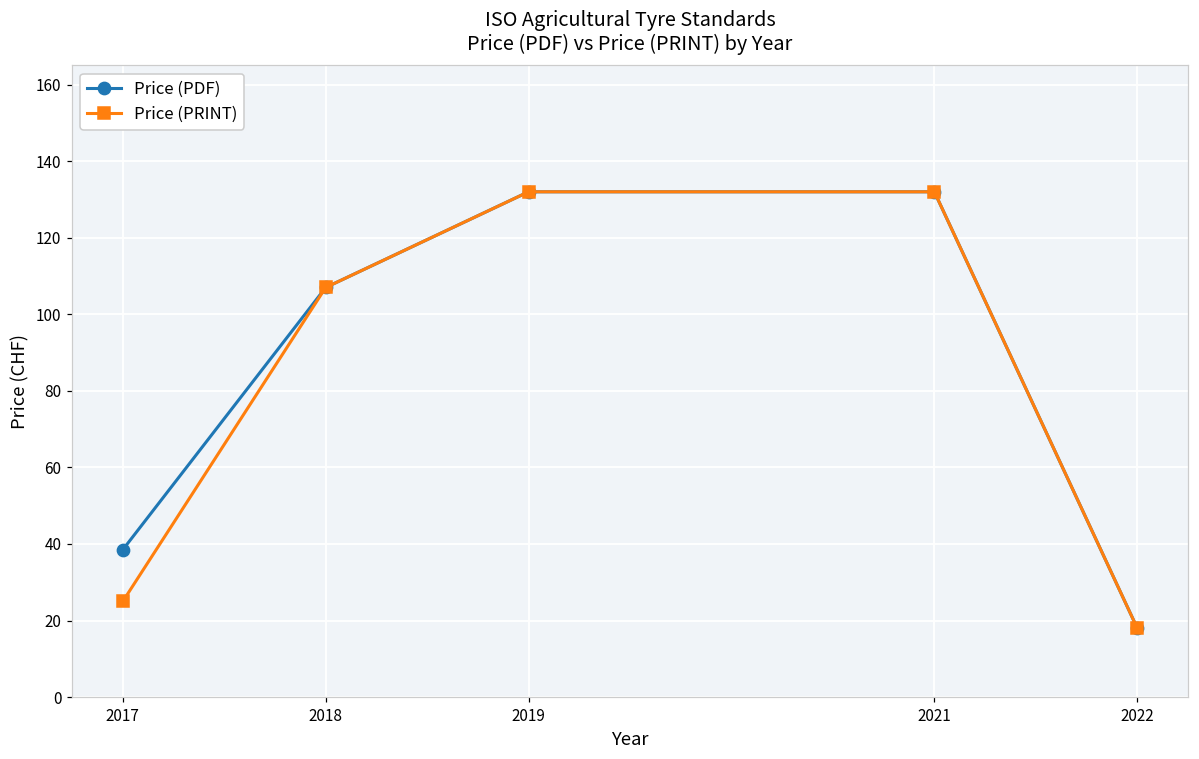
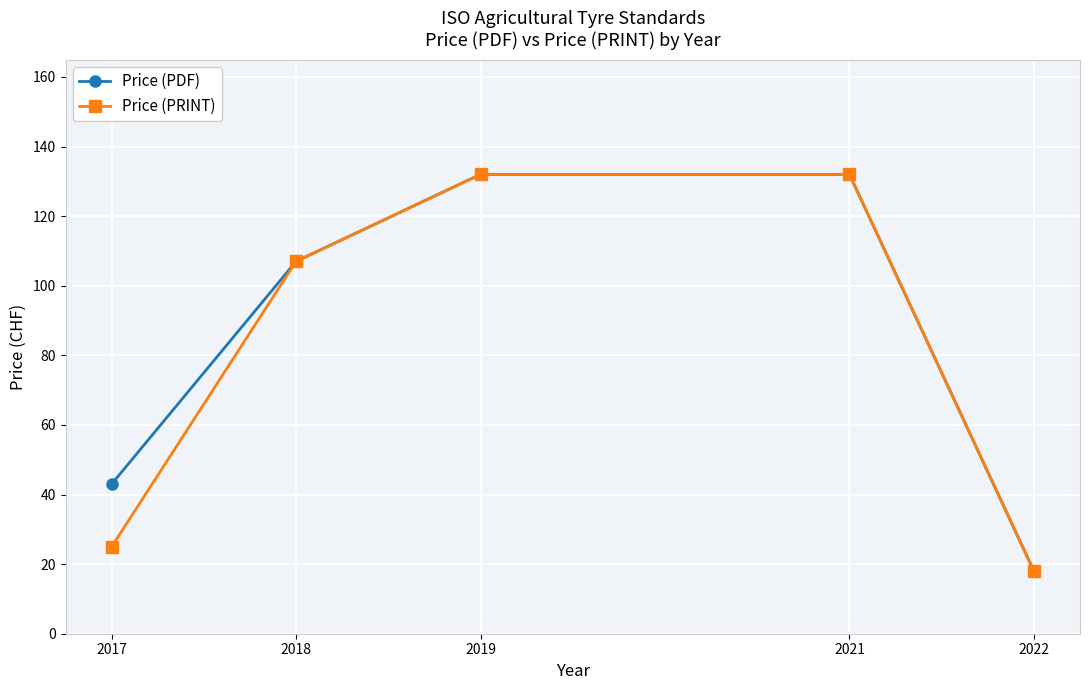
Price (PDF), 2017: 39 -> 43
